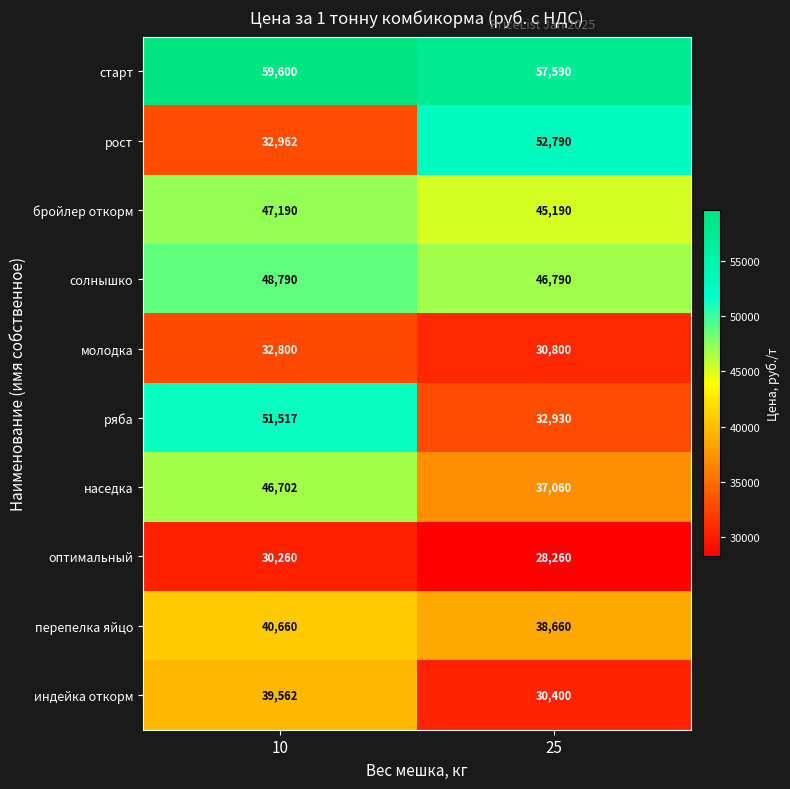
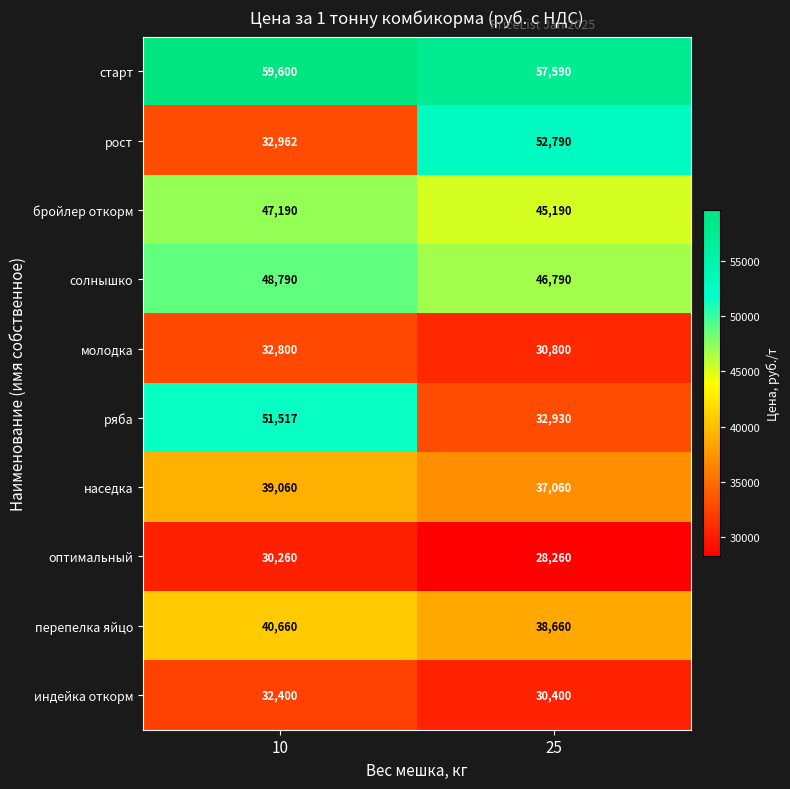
наседка, 10: 46,702 -> 39,060
индейка откорм, 10: 39,562 -> 32,400
